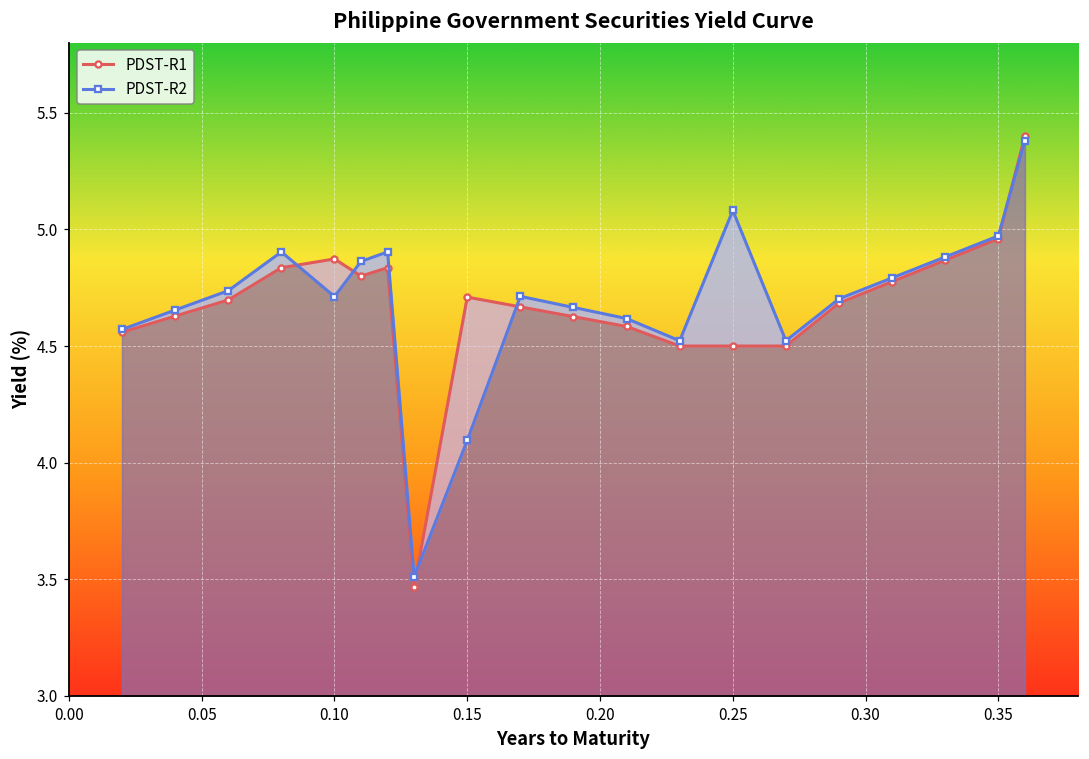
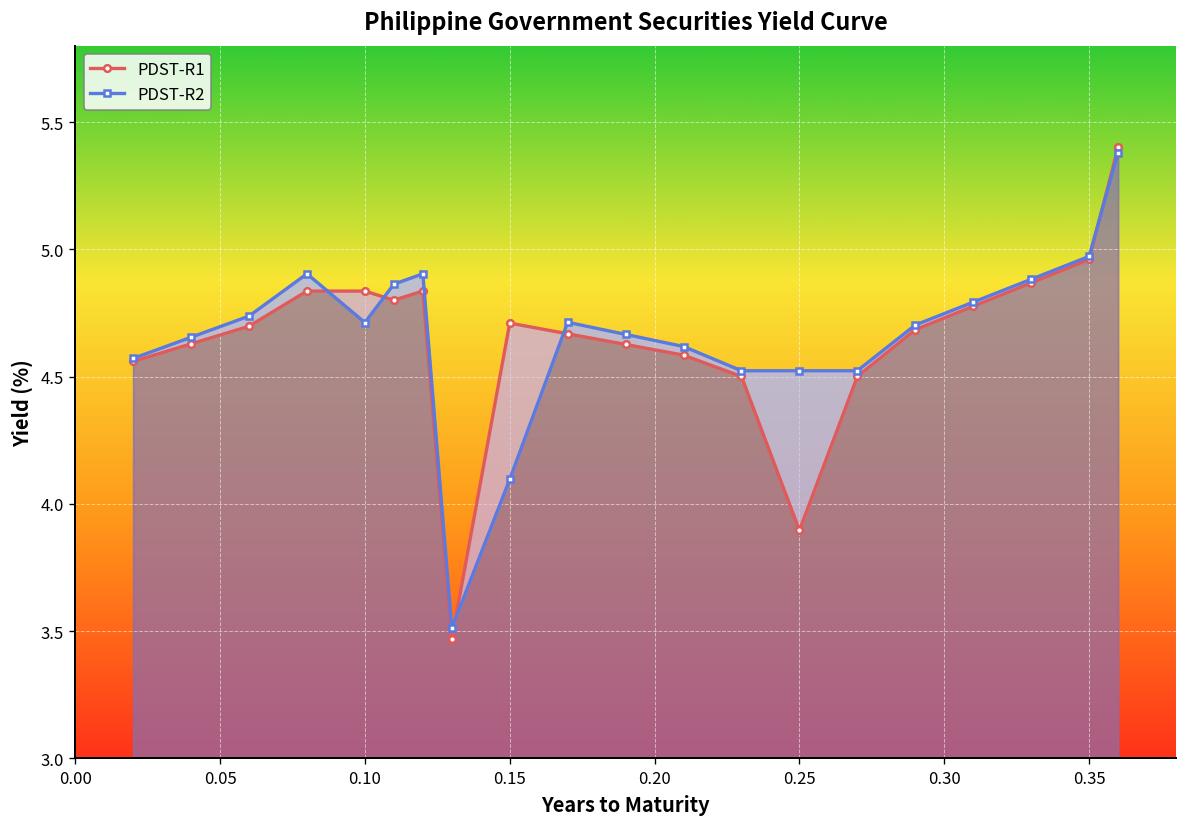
PDST-R1, 0.10: 4.87 -> 4.84
PDST-R1, 0.25: 4.50 -> 3.90
PDST-R2, 0.25: 5.08 -> 4.52
